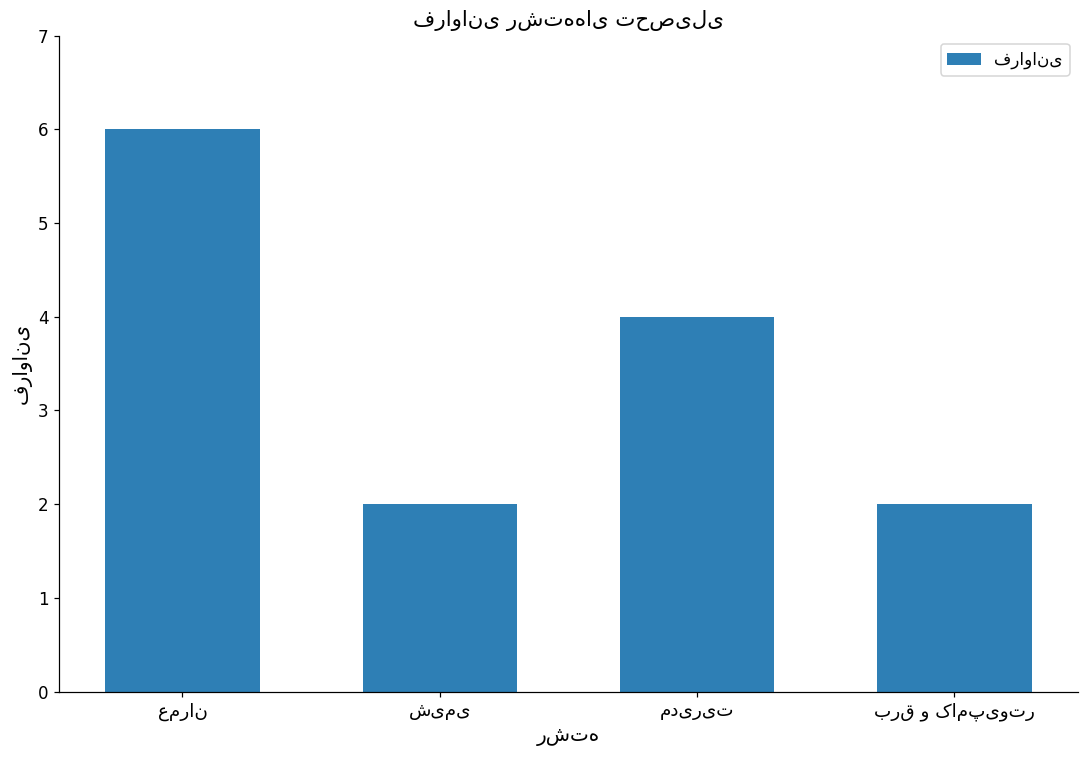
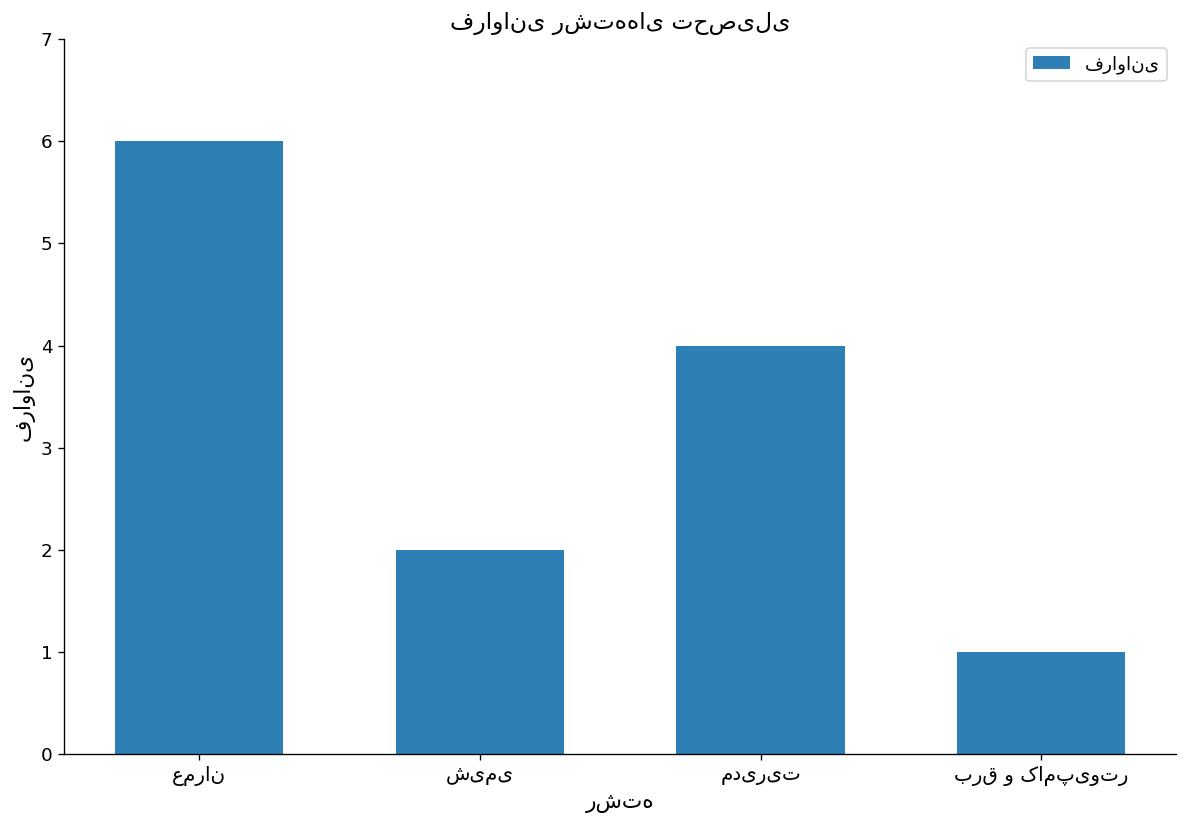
برق و کامپیوتر: 2 -> 1
